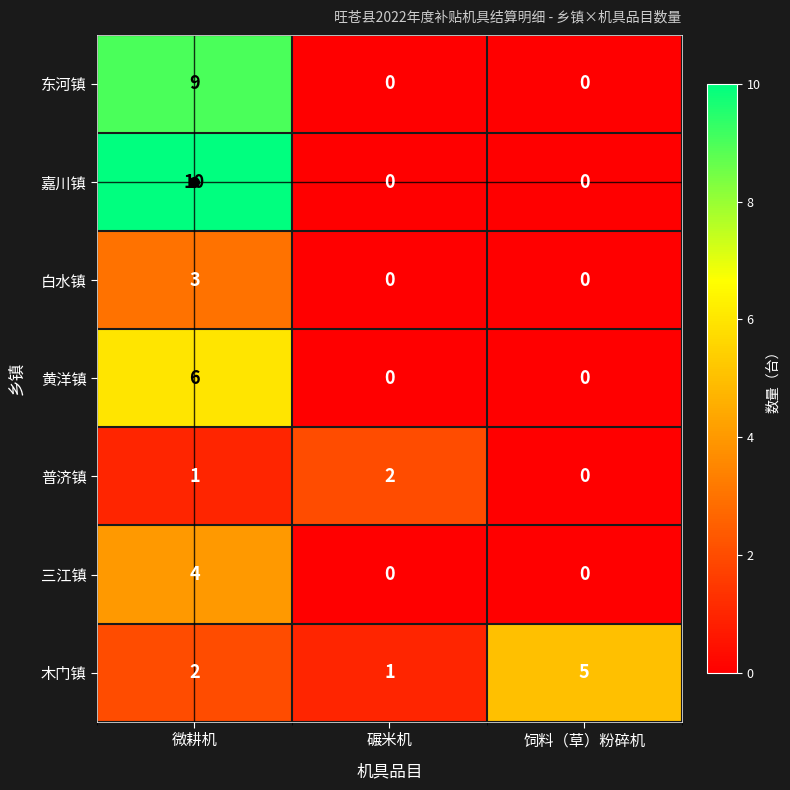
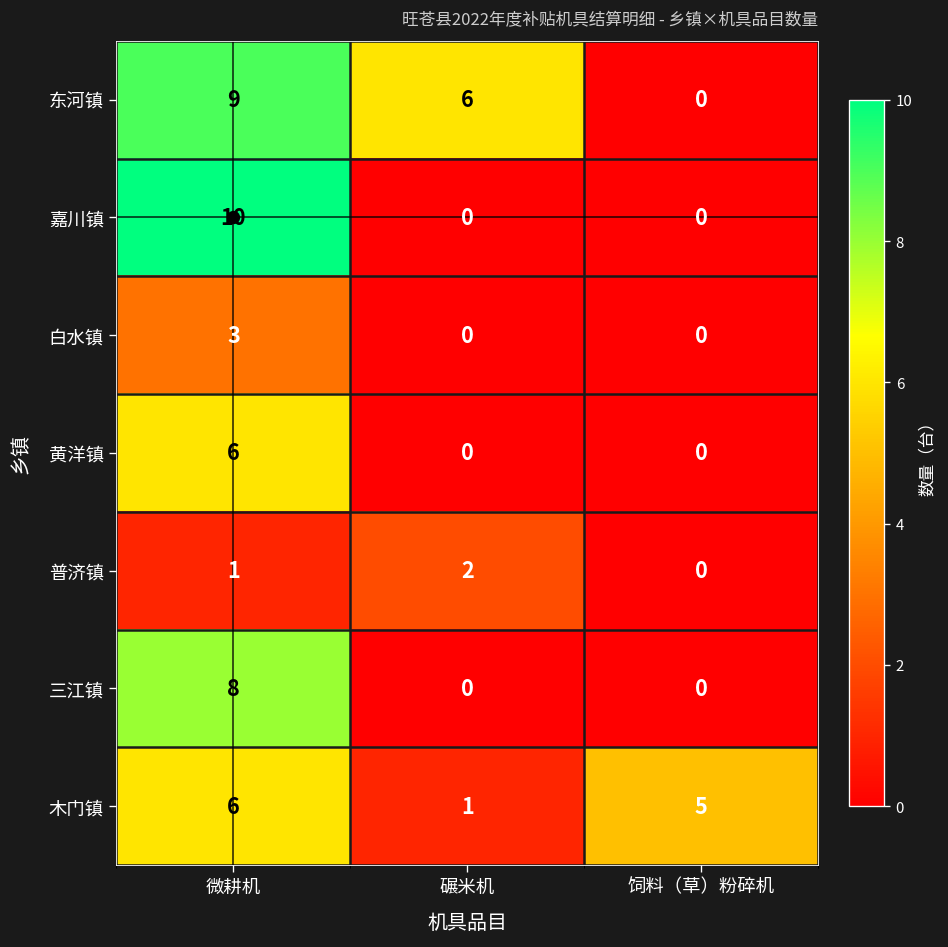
东河镇, 碾米机: 0 -> 6
三江镇, 微耕机: 4 -> 8
木门镇, 微耕机: 2 -> 6
